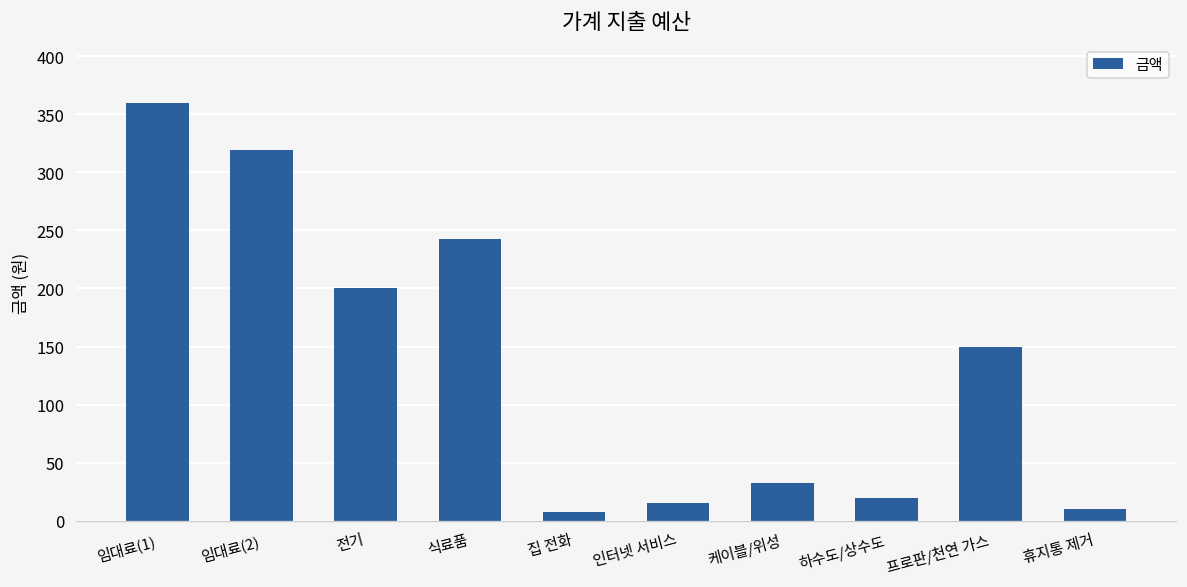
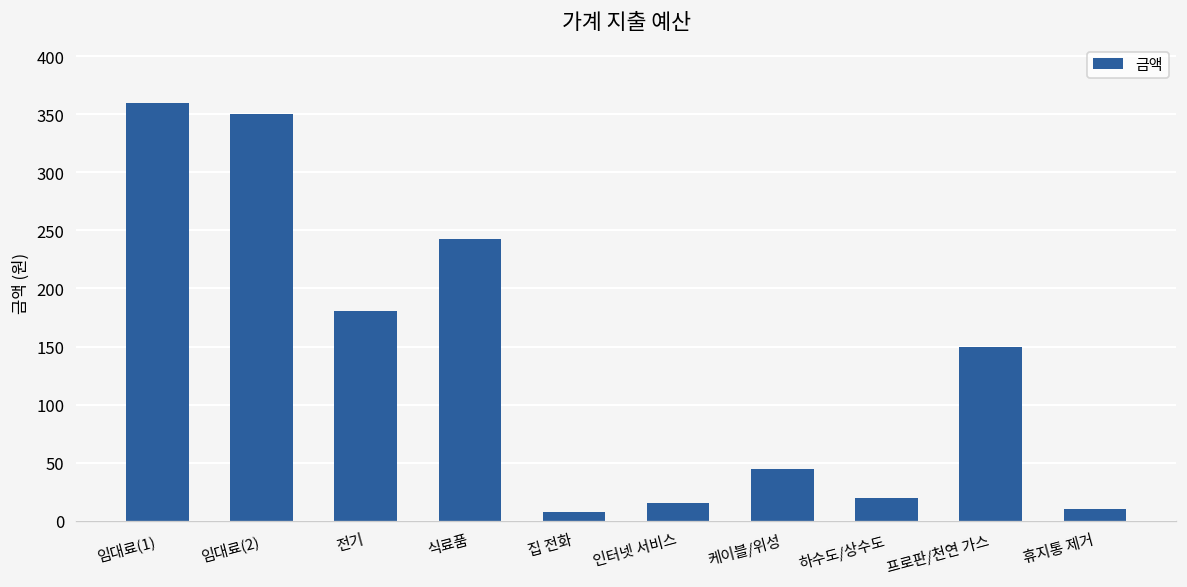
임대료(2): 320 -> 350
전기: 200 -> 180
케이블/위성: 30 -> 50
